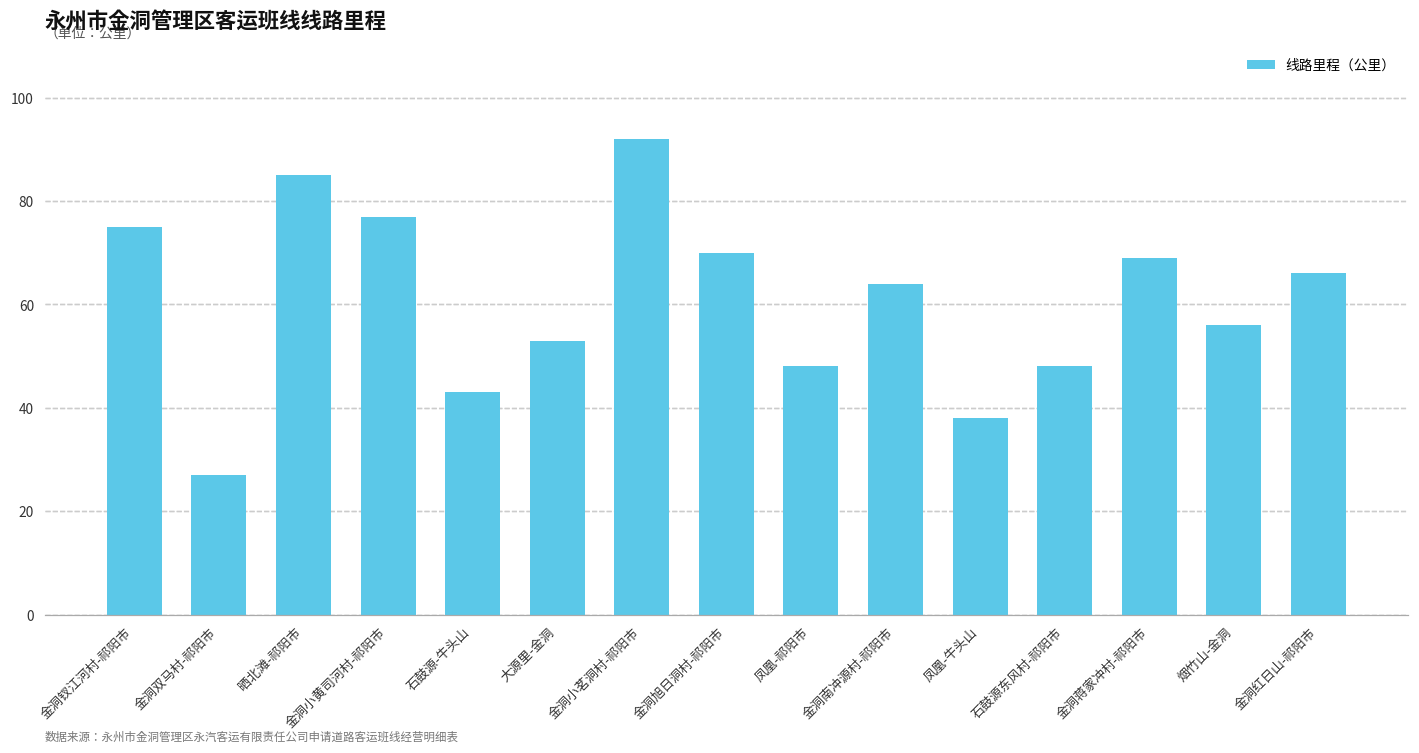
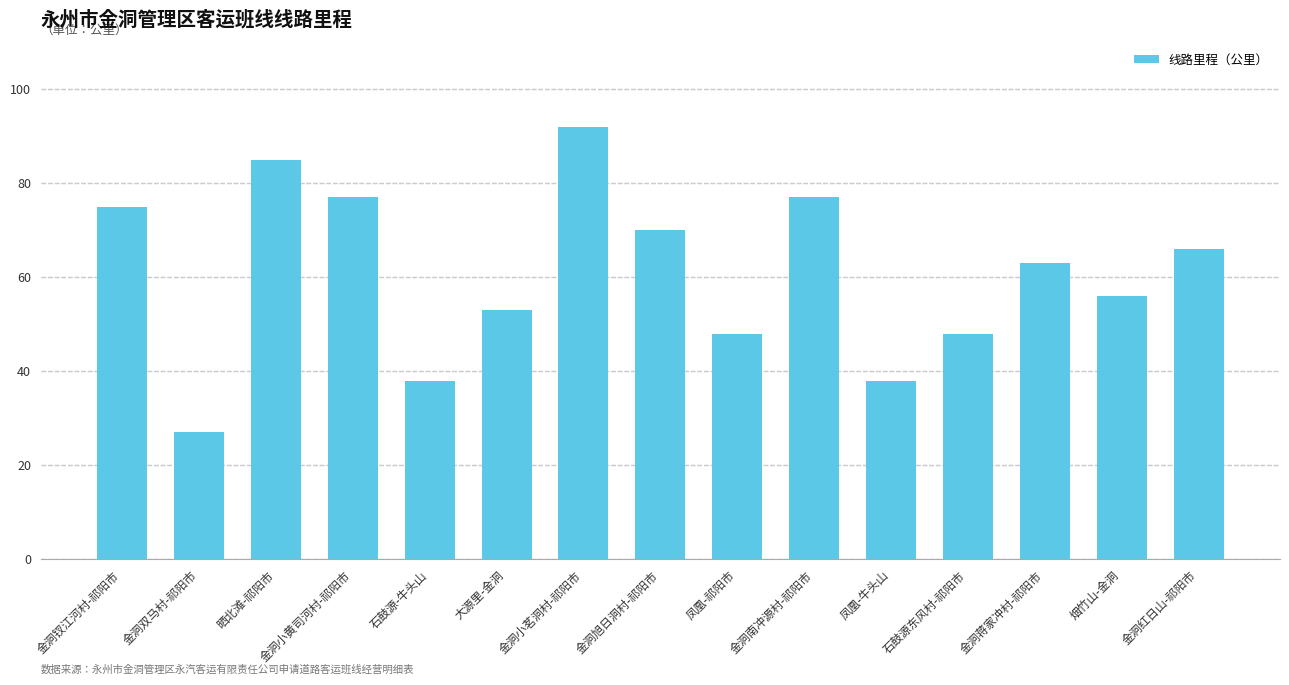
石鼓源-牛头山: 43 -> 38
金洞南冲源村-祁阳市: 64 -> 77
金洞蒋家冲村-祁阳市: 69 -> 63
